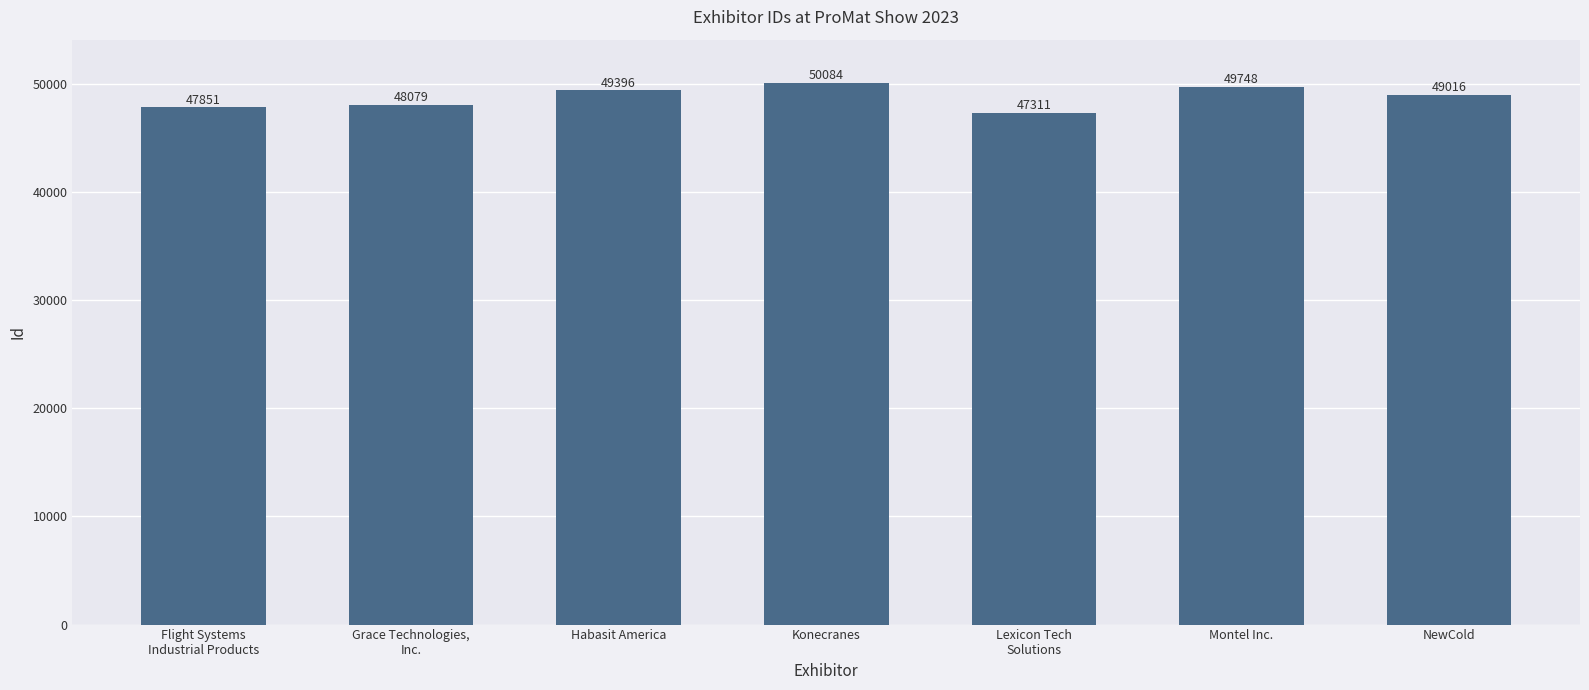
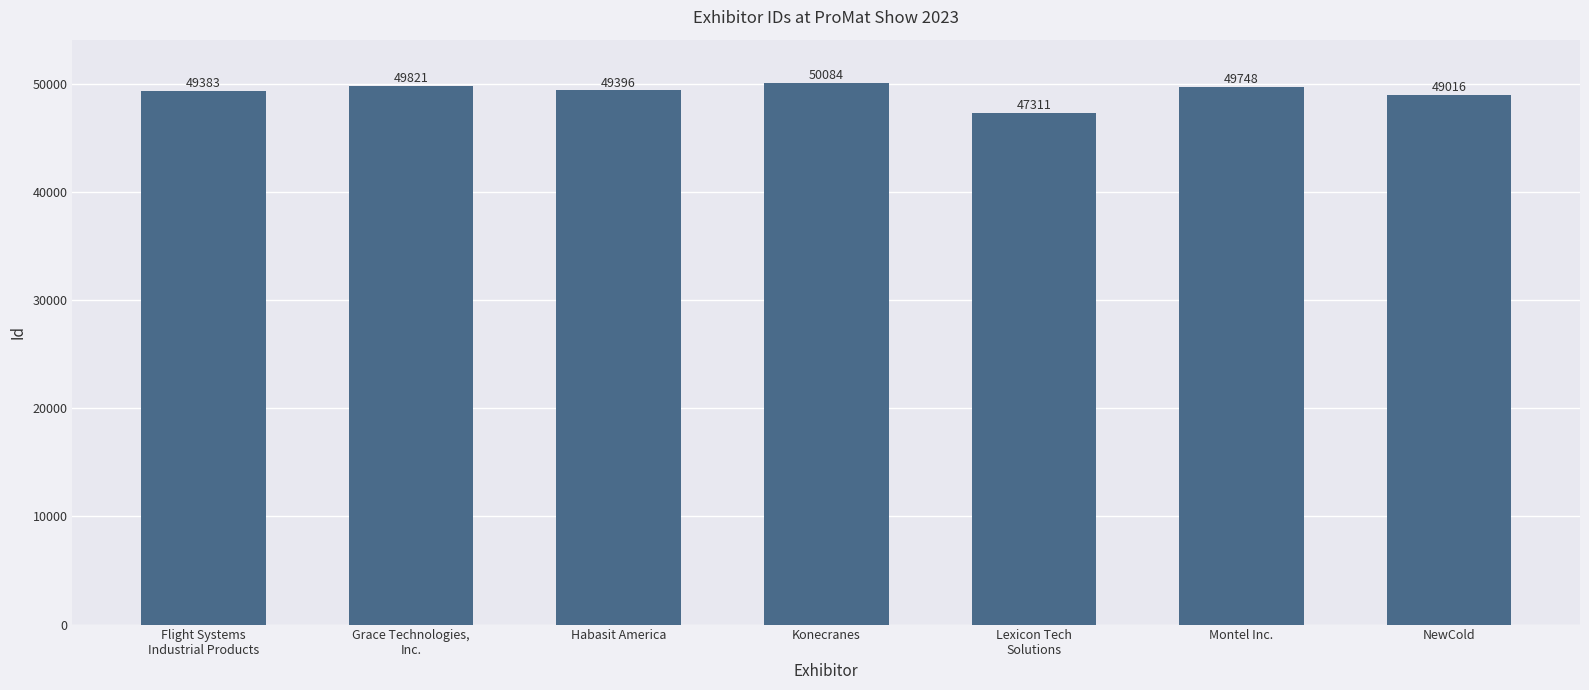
Flight Systems Industrial Products: 47851 -> 49383
Grace Technologies, Inc.: 48079 -> 49821
